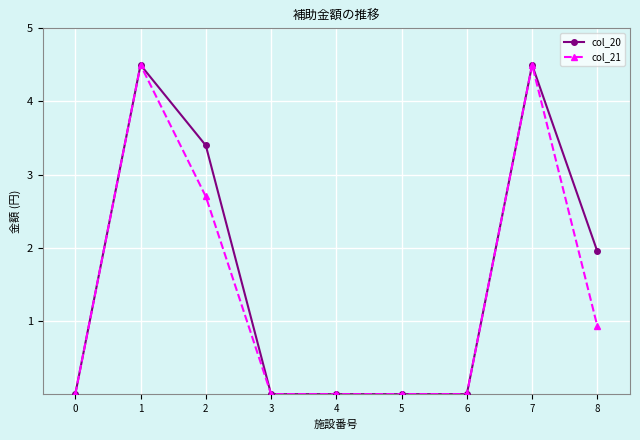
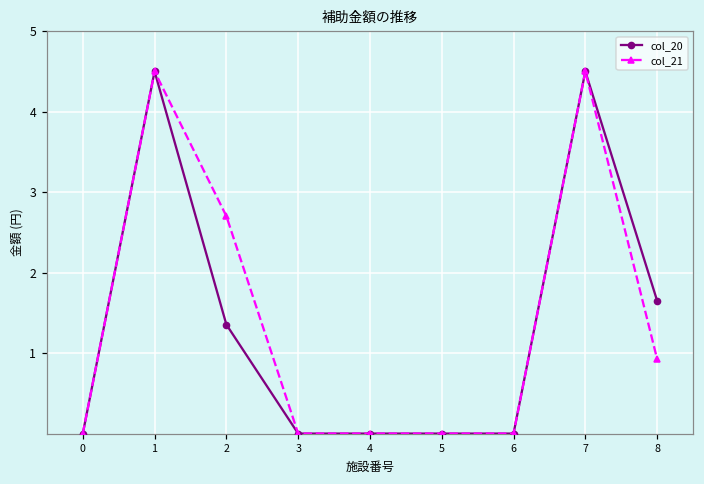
col_20, 2: 3.4 -> 1.4
col_20, 8: 1.9 -> 1.7
